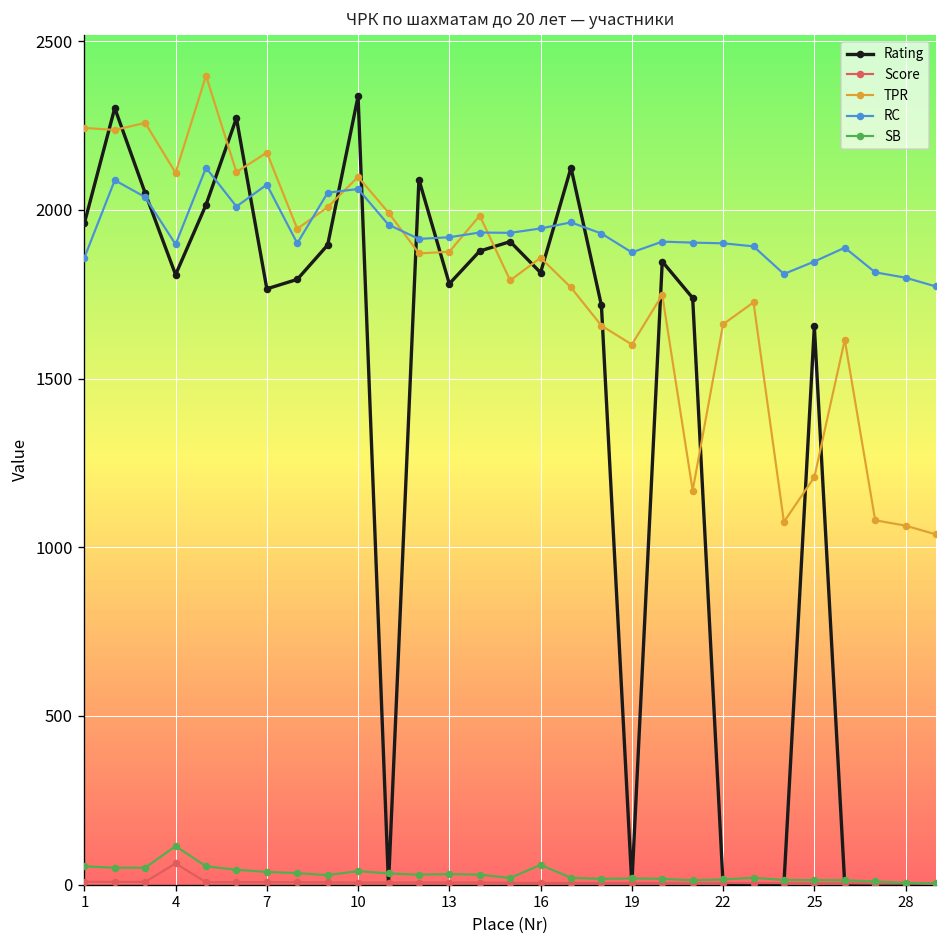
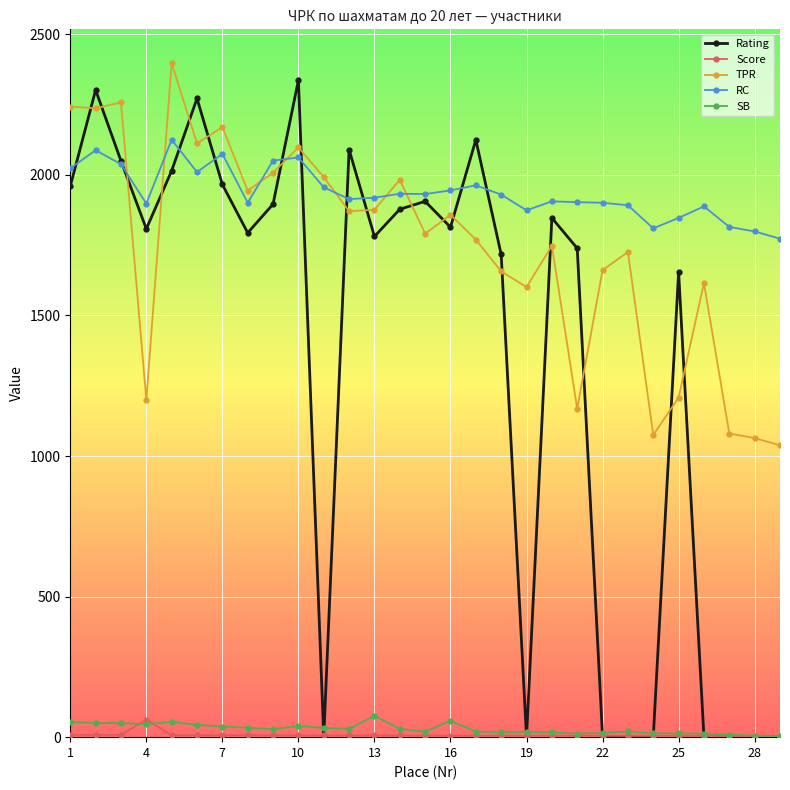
RC, 1: 1860 -> 2020
TPR, 4: 2110 -> 1200
SB, 4: 110 -> 50
Rating, 7: 1770 -> 1970
SB, 13: 30 -> 80
